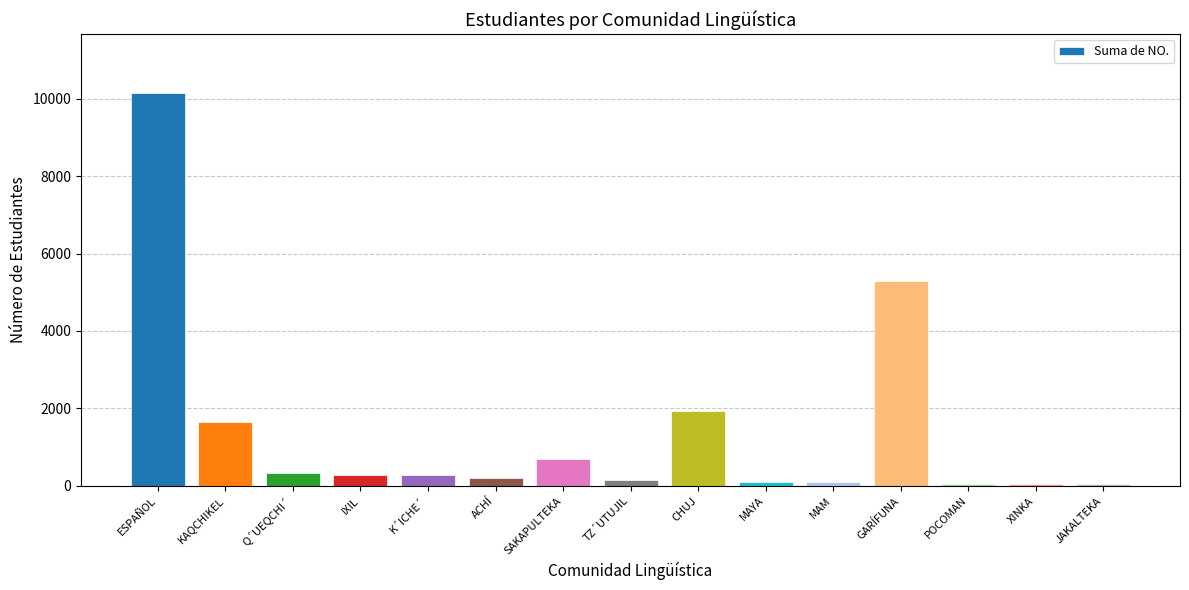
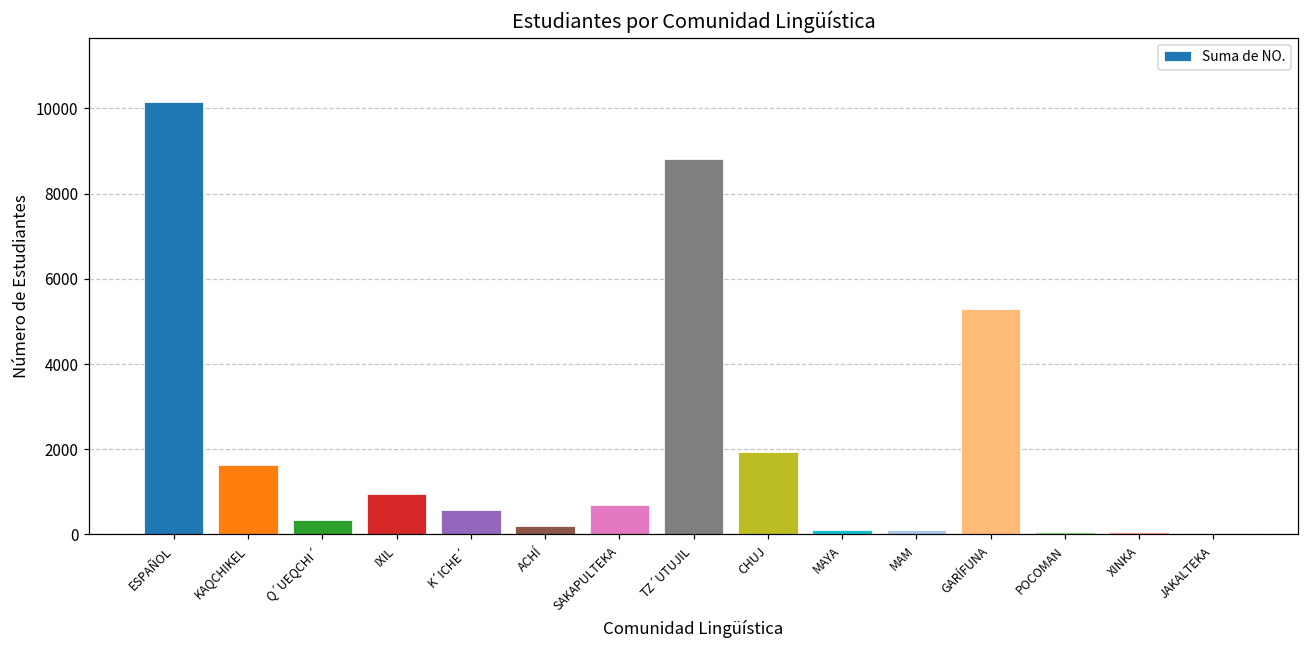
IXIL: 300 -> 1000
K´ICHE´: 300 -> 600
TZ´UTUJIL: 200 -> 8800
